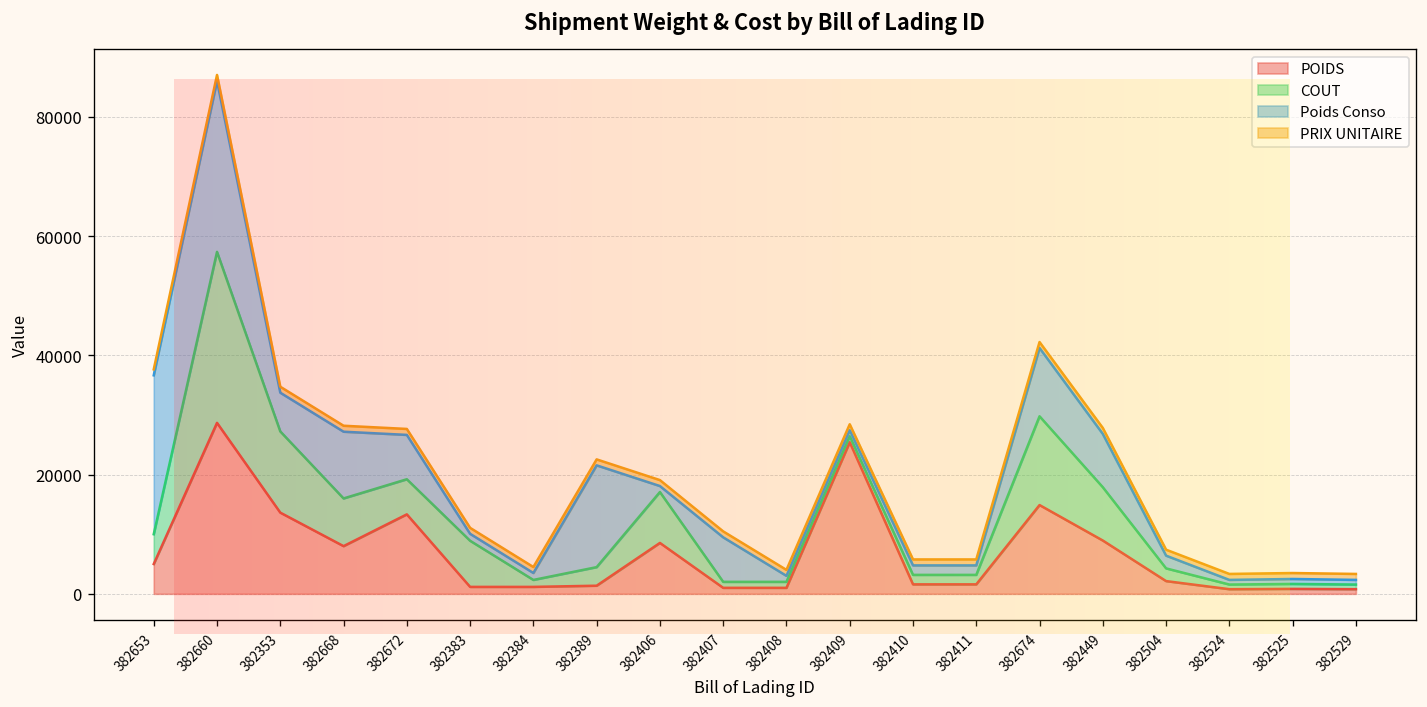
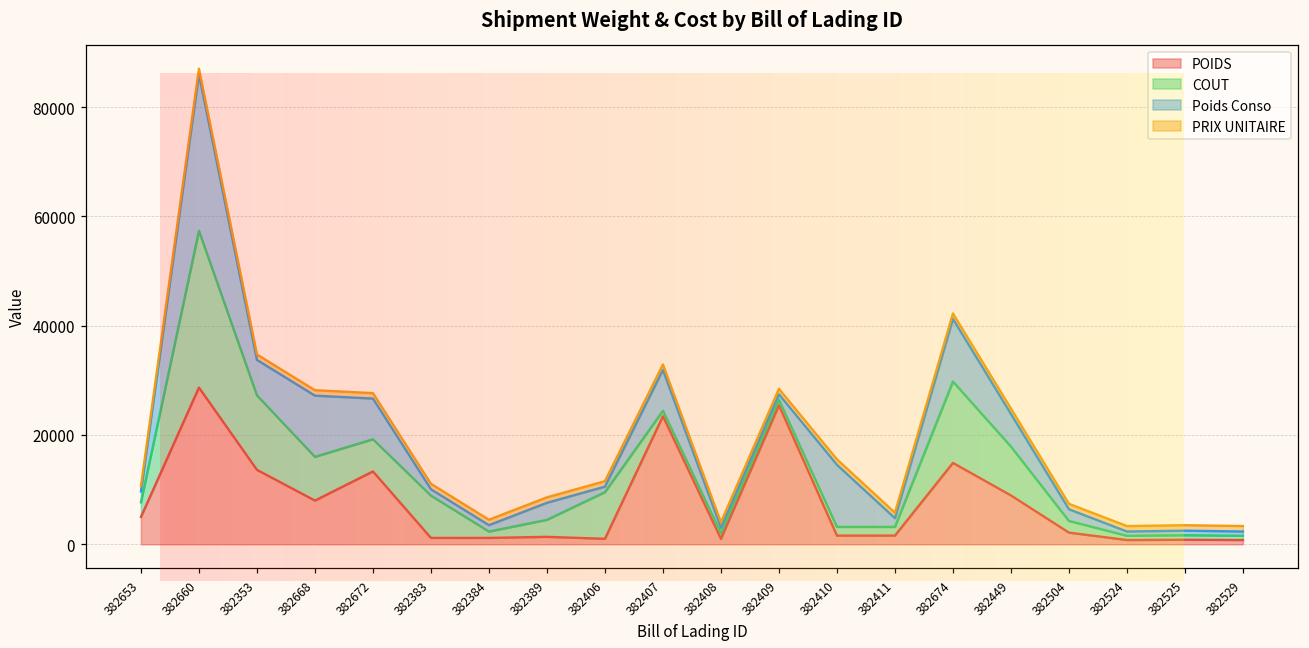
COUT, 382653: 5000 -> 3000
Poids Conso, 382653: 27000 -> 2000
Poids Conso, 382389: 17000 -> 3000
POIDS, 382406: 9000 -> 1000
POIDS, 382407: 1000 -> 23000
Poids Conso, 382410: 2000 -> 11000
Poids Conso, 382449: 9000 -> 6000
